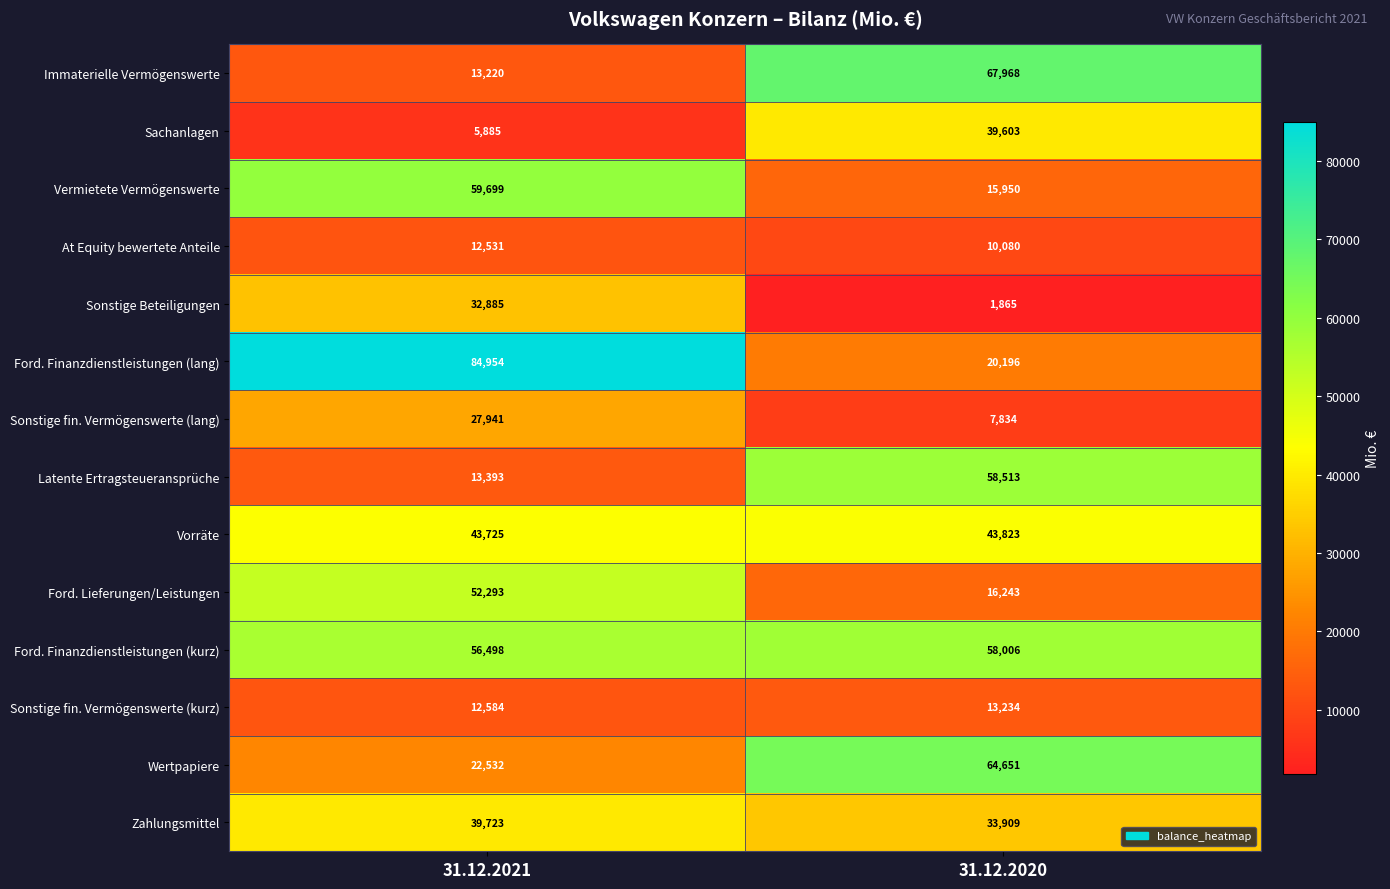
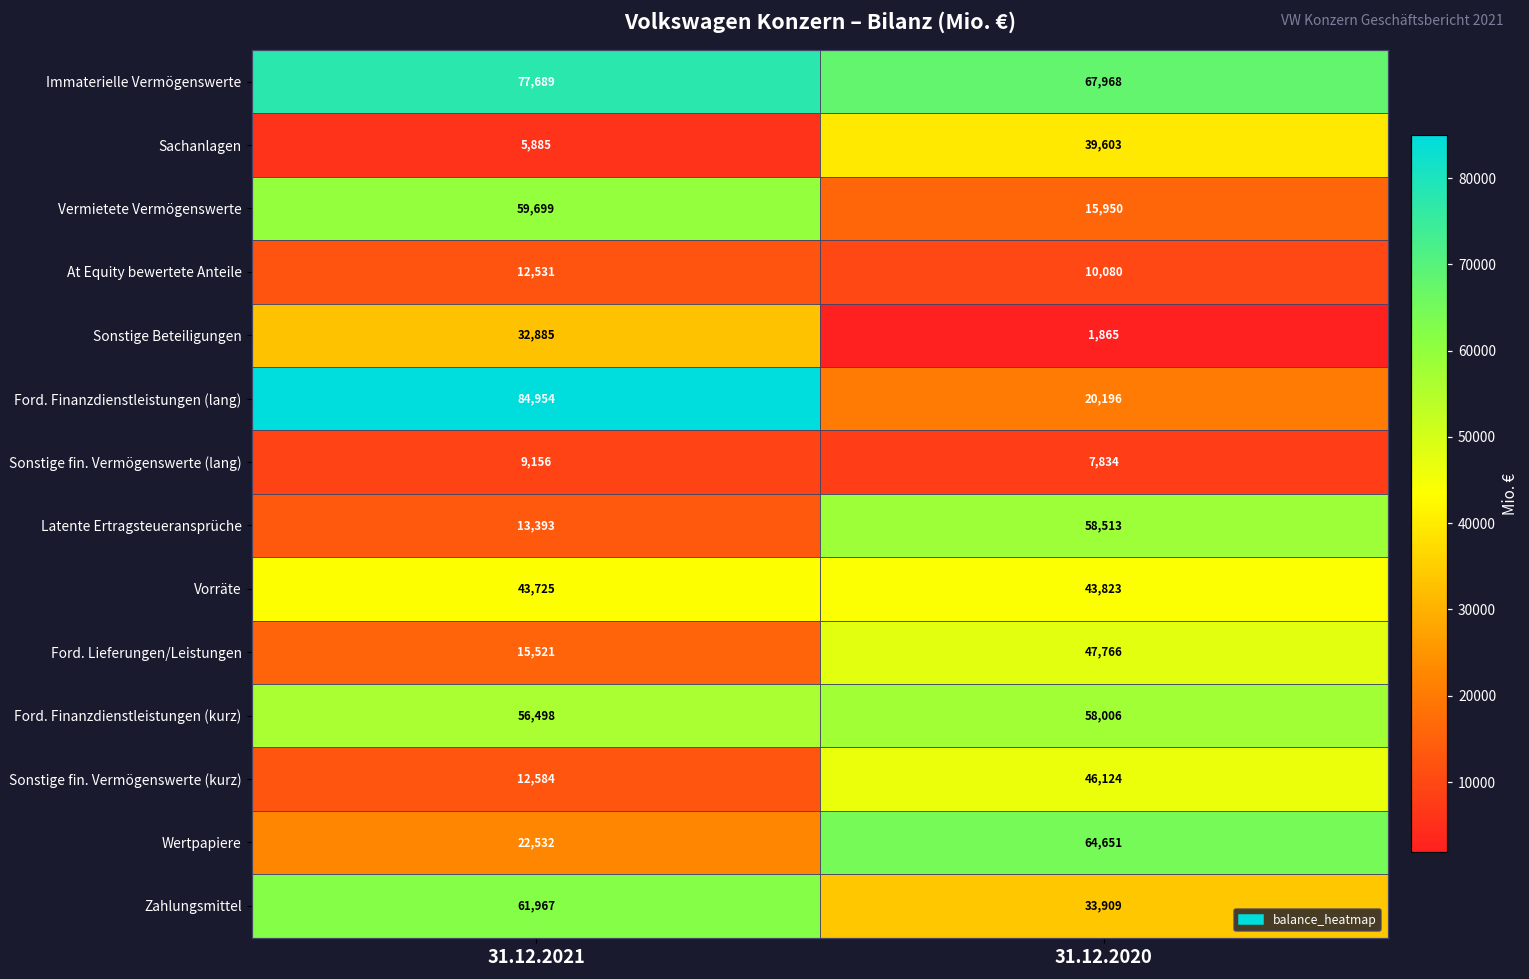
Immaterielle Vermögenswerte, 31.12.2021: 13,220 -> 77,689
Sonstige fin. Vermögenswerte (lang), 31.12.2021: 27,941 -> 9,156
Ford. Lieferungen/Leistungen, 31.12.2021: 52,293 -> 15,521
Ford. Lieferungen/Leistungen, 31.12.2020: 16,243 -> 47,766
Sonstige fin. Vermögenswerte (kurz), 31.12.2020: 13,234 -> 46,124
Zahlungsmittel, 31.12.2021: 39,723 -> 61,967
